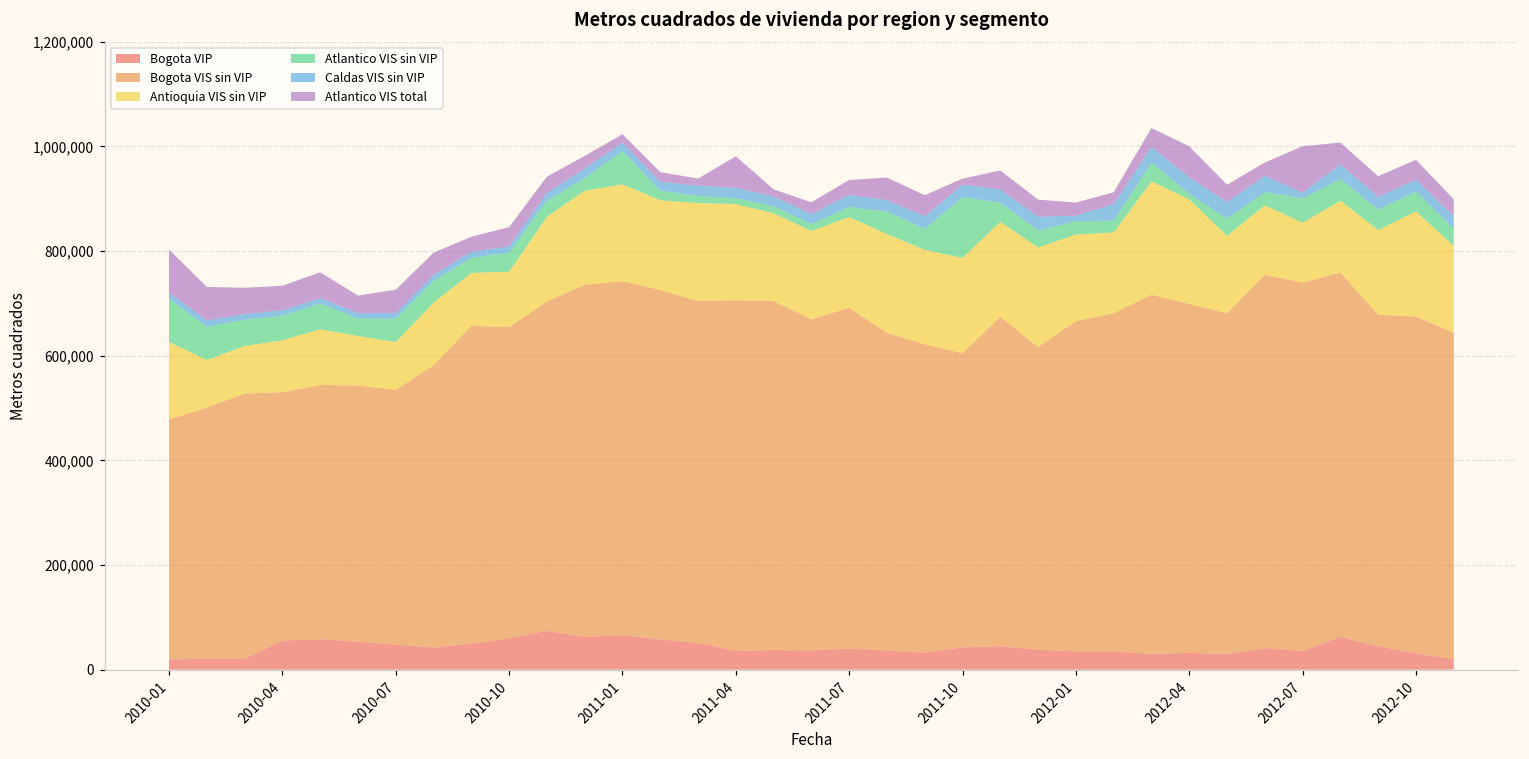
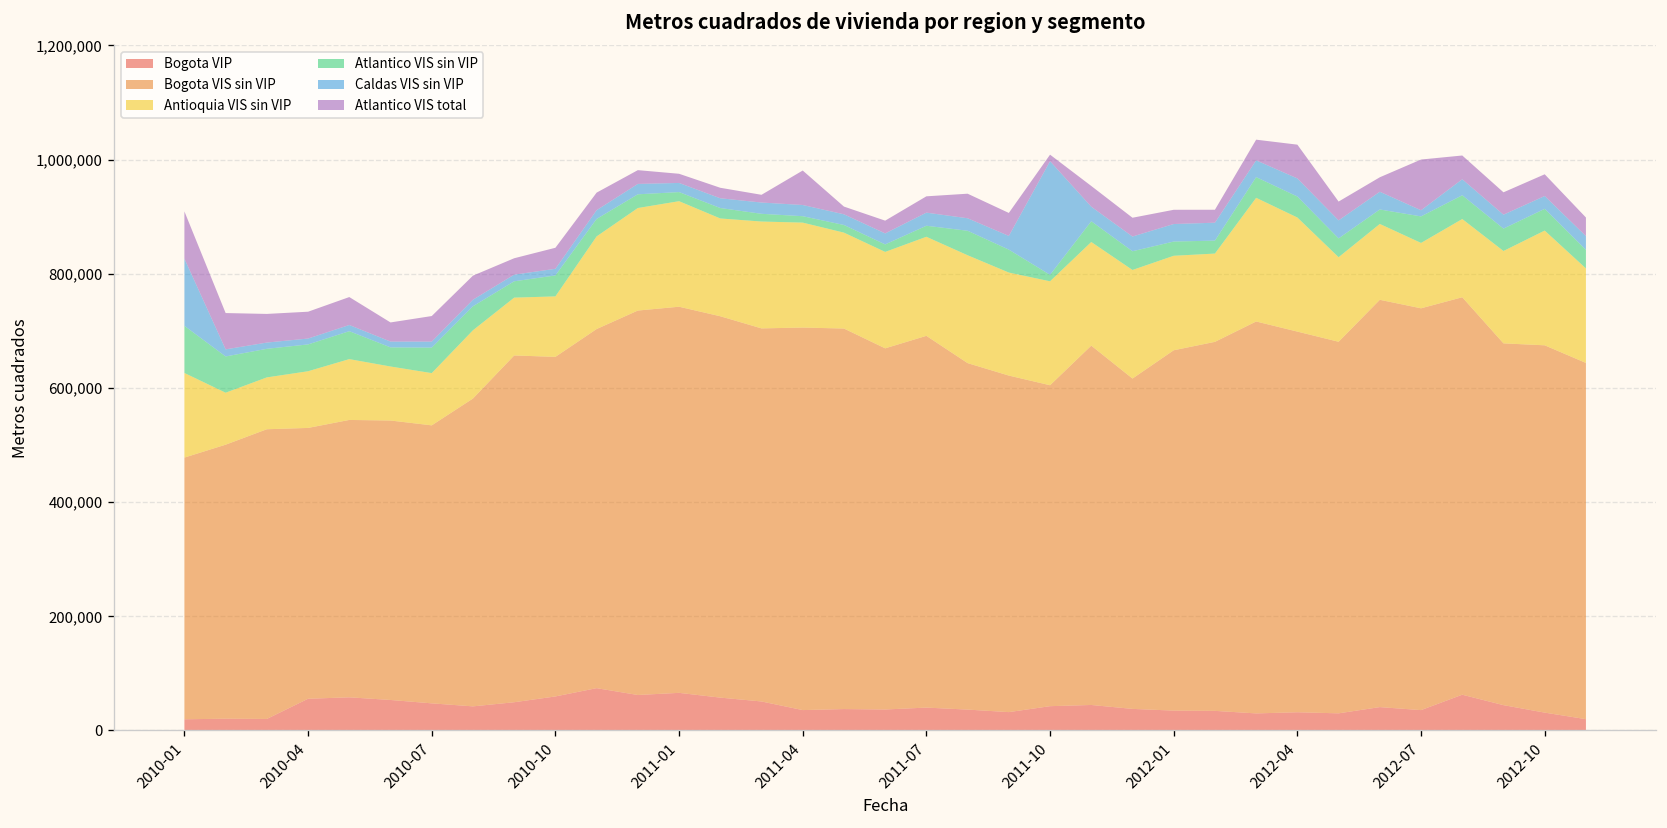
Caldas VIS sin VIP, 2010-01: 10,000 -> 120,000
Atlantico VIS sin VIP, 2011-01: 60,000 -> 20,000
Atlantico VIS sin VIP, 2011-10: 120,000 -> 10,000
Caldas VIS sin VIP, 2011-10: 20,000 -> 200,000
Caldas VIS sin VIP, 2012-01: 10,000 -> 30,000
Atlantico VIS sin VIP, 2012-04: 10,000 -> 40,000
